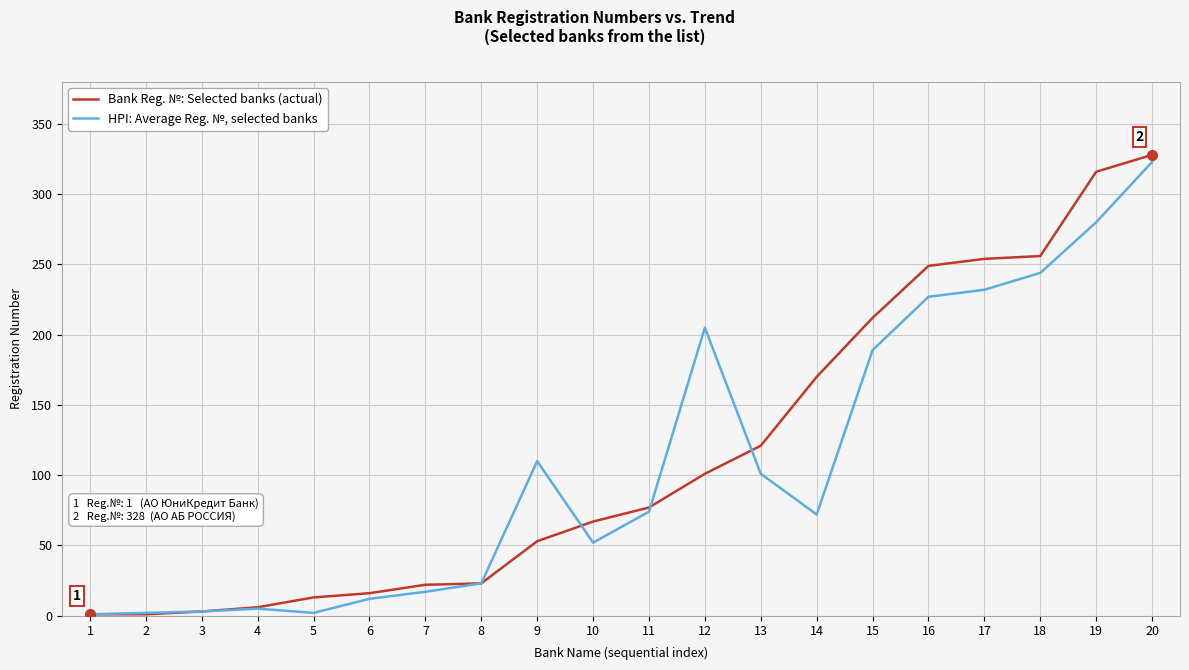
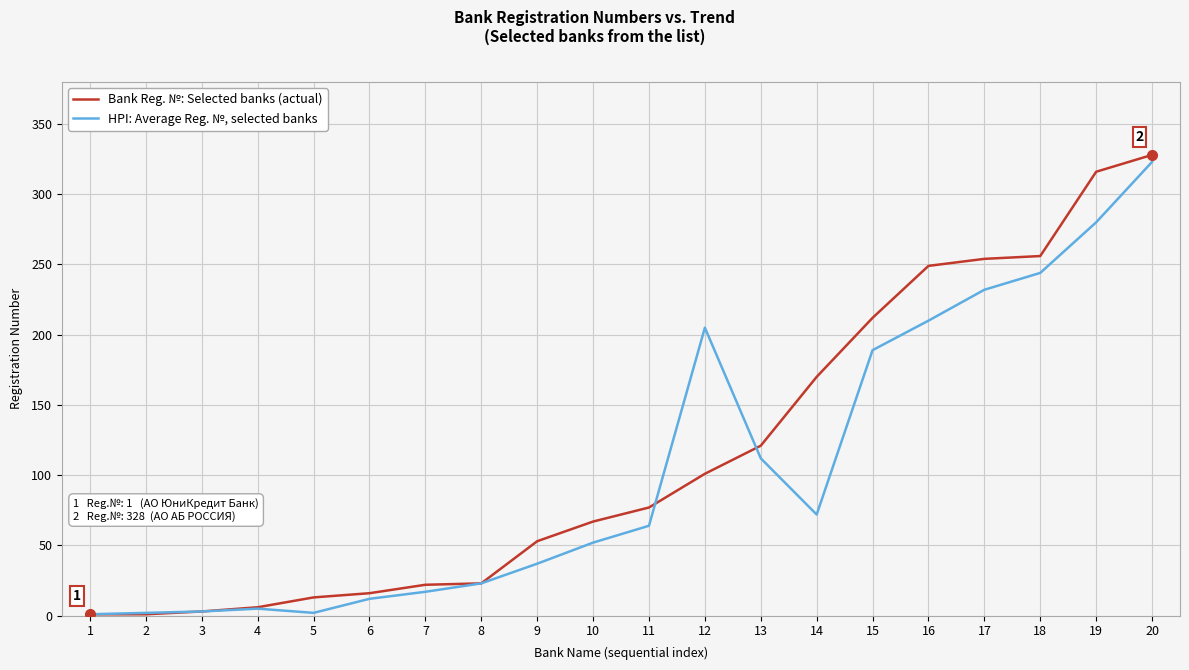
HPI: Average Reg. №, selected banks, 9: 110 -> 37
HPI: Average Reg. №, selected banks, 11: 74 -> 64
HPI: Average Reg. №, selected banks, 13: 101 -> 112
HPI: Average Reg. №, selected banks, 16: 227 -> 210
